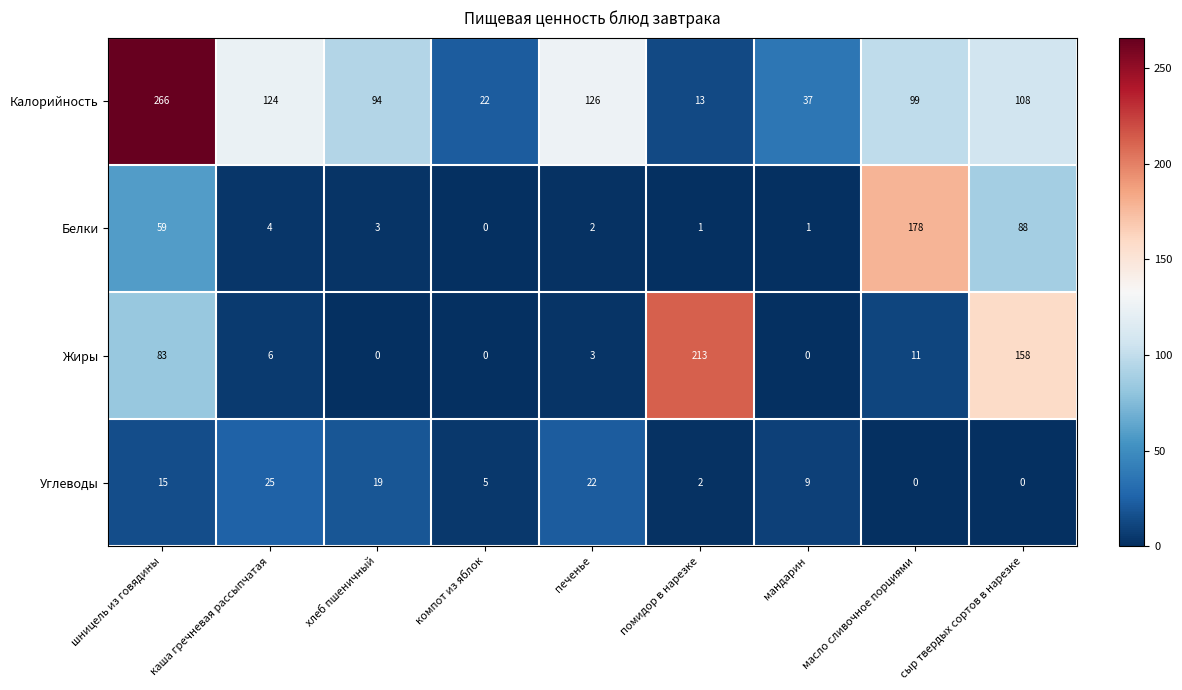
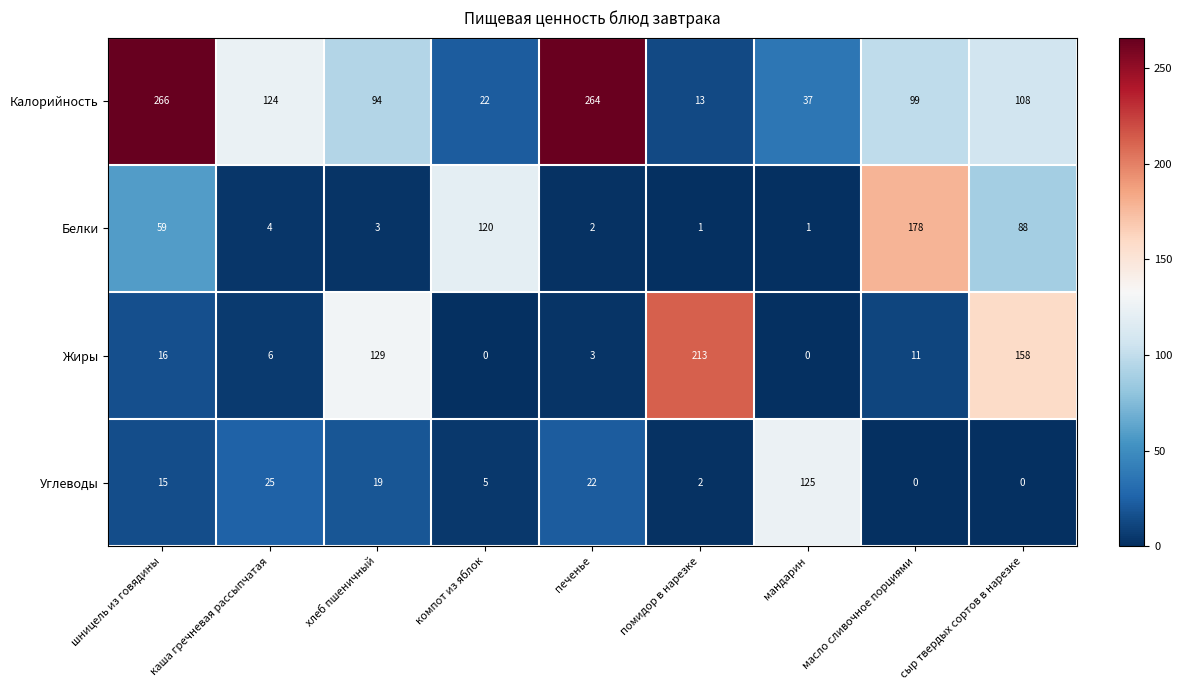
Калорийность, печенье: 126 -> 264
Белки, компот из яблок: 0 -> 120
Жиры, шницель из говядины: 83 -> 16
Жиры, хлеб пшеничный: 0 -> 129
Углеводы, мандарин: 9 -> 125
